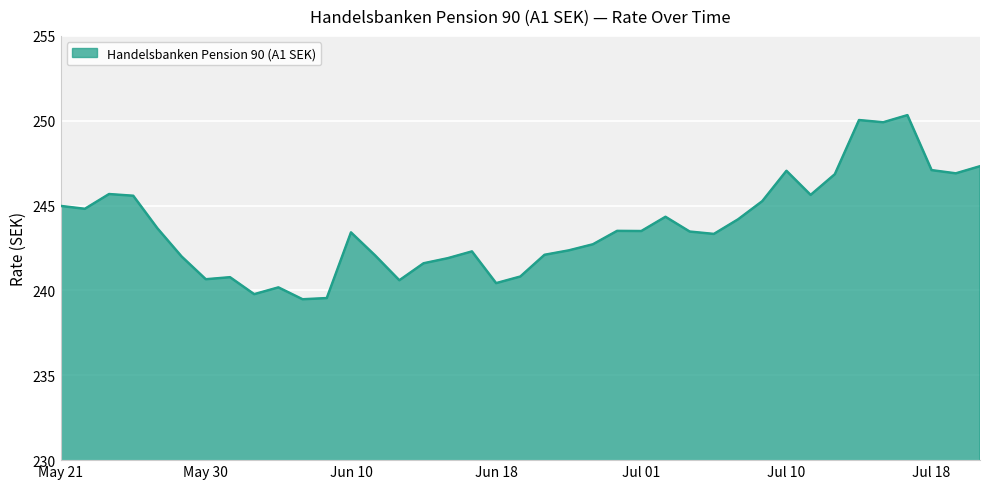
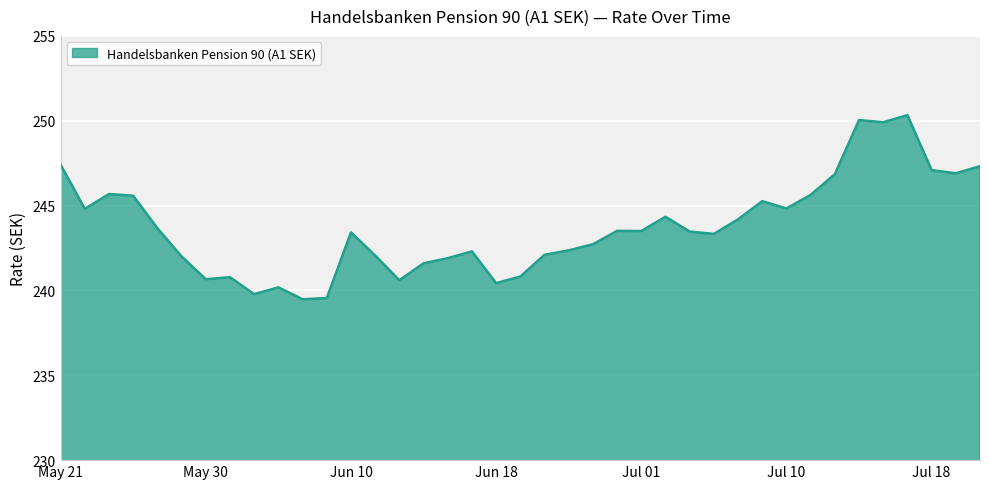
May 21: 245.0 -> 247.4
Jul 10: 247.1 -> 244.8
